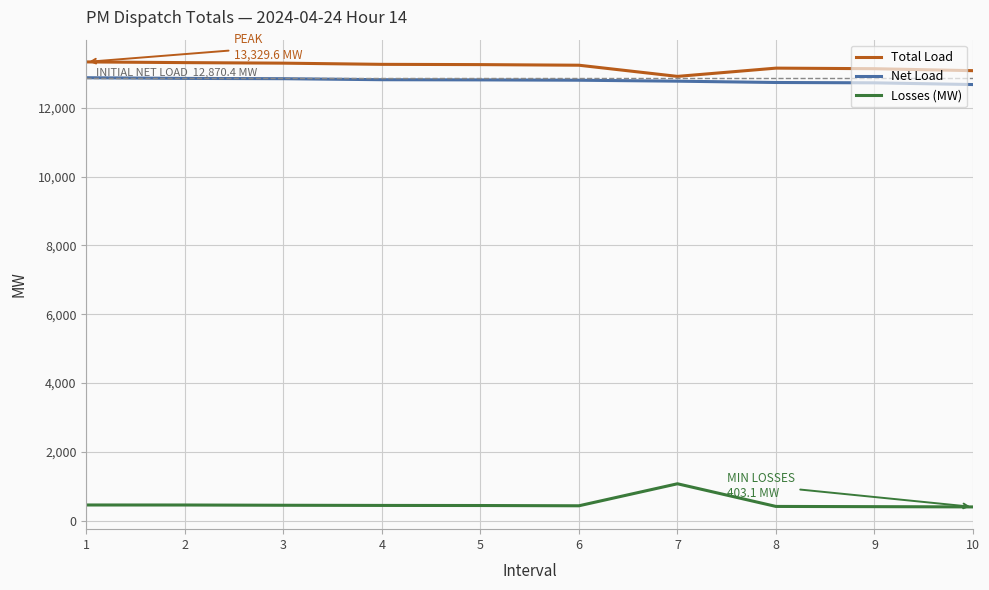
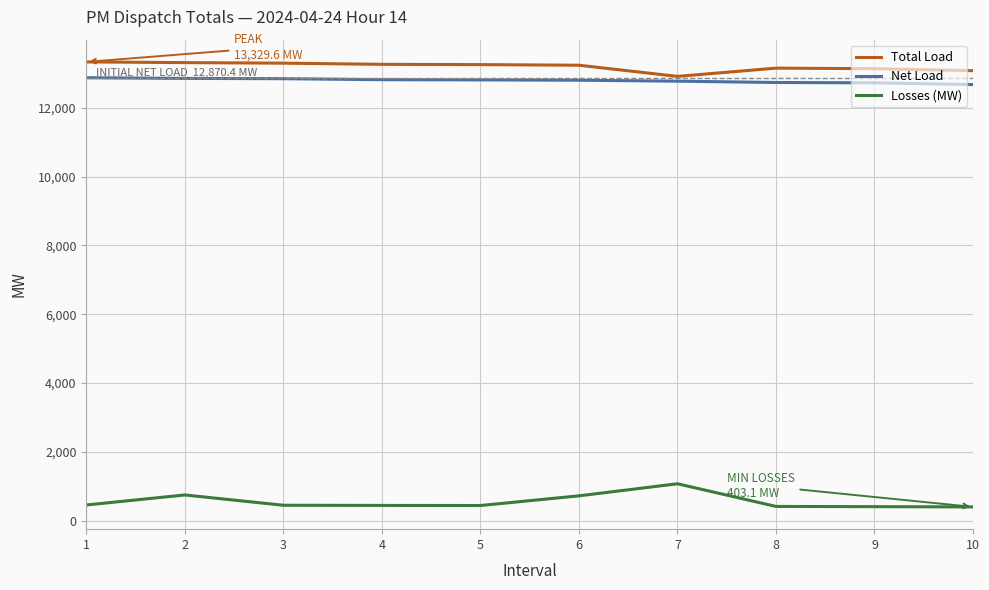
Losses (MW), 2: 500 -> 800
Losses (MW), 6: 400 -> 700
